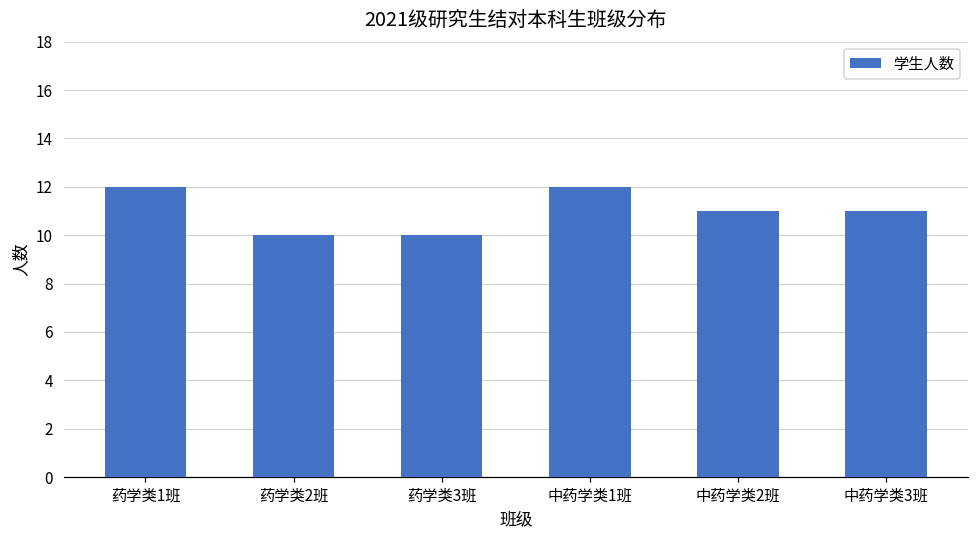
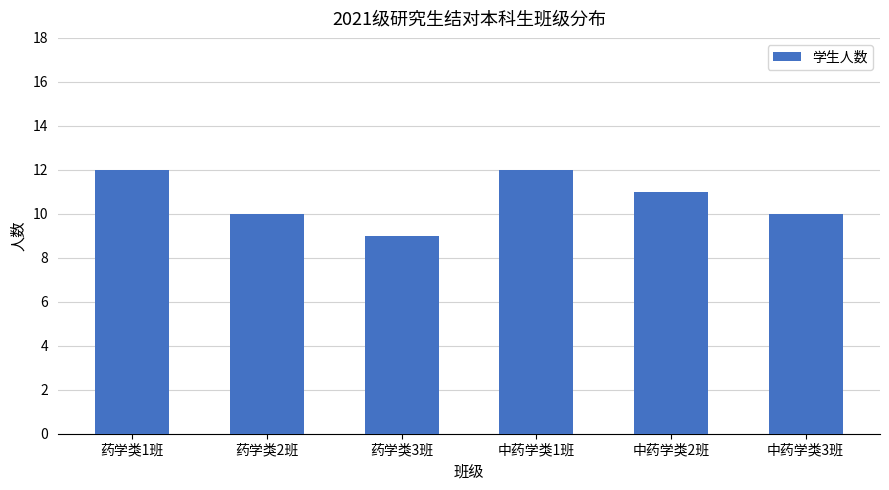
药学类3班: 10 -> 9
中药学类3班: 11 -> 10
